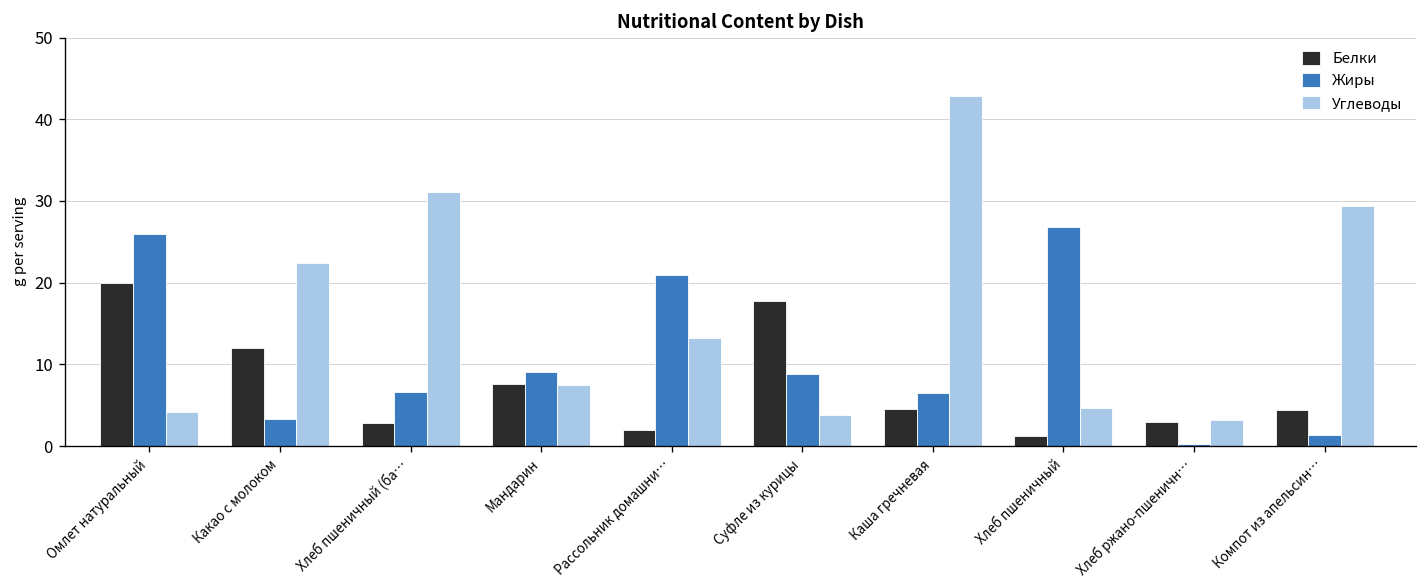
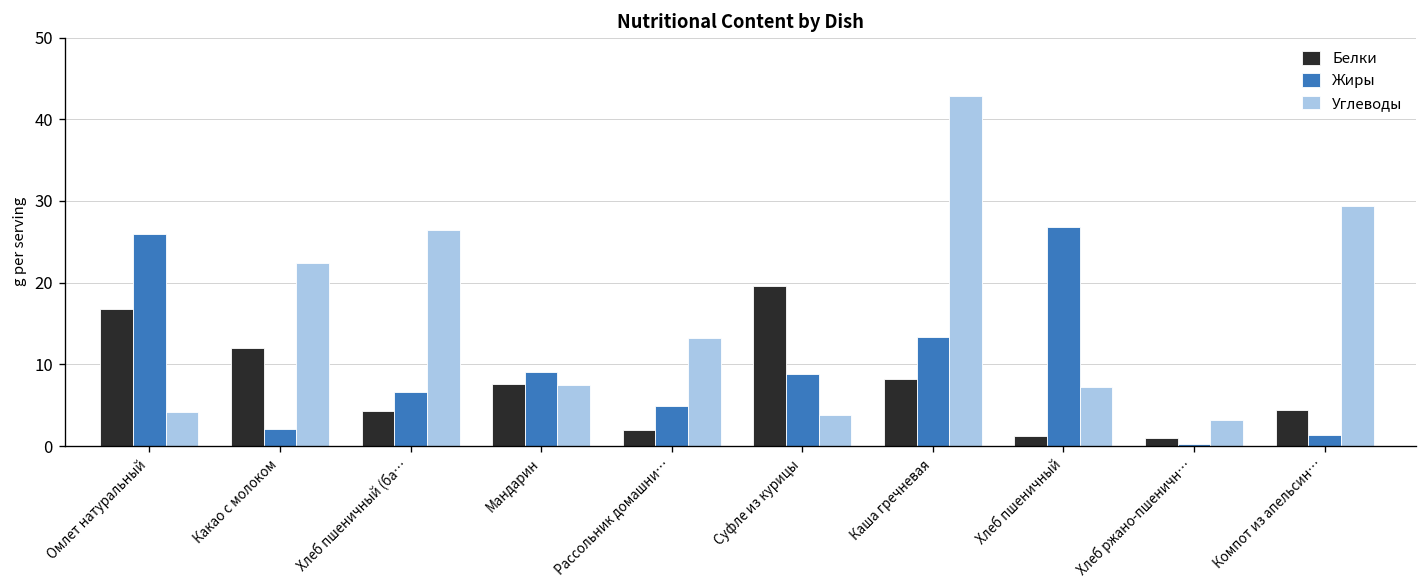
Белки, Омлет натуральный: 20 -> 17
Жиры, Какао с молоком: 3 -> 2
Белки, Хлеб пшеничный (ба…: 3 -> 4
Углеводы, Хлеб пшеничный (ба…: 31 -> 26
Жиры, Рассольник домашни…: 21 -> 5
Белки, Суфле из курицы: 18 -> 20
Белки, Каша гречневая: 5 -> 8
Жиры, Каша гречневая: 7 -> 13
Углеводы, Хлеб пшеничный: 5 -> 7
Белки, Хлеб ржано-пшеничн…: 3 -> 1
